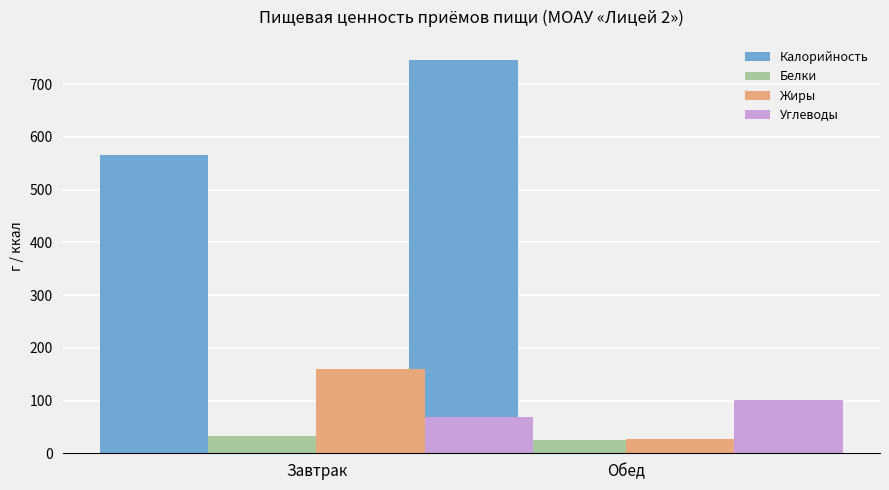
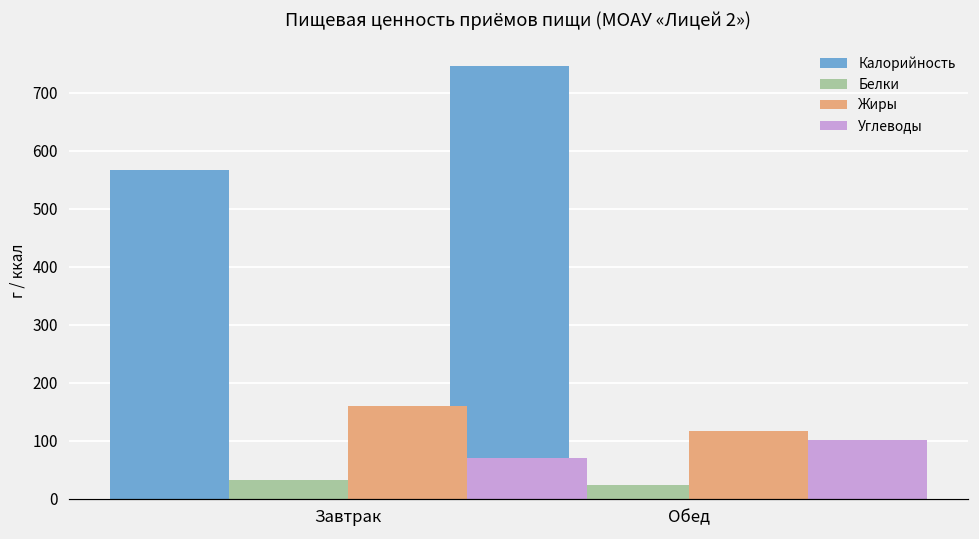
Жиры, Обед: 30 -> 120
